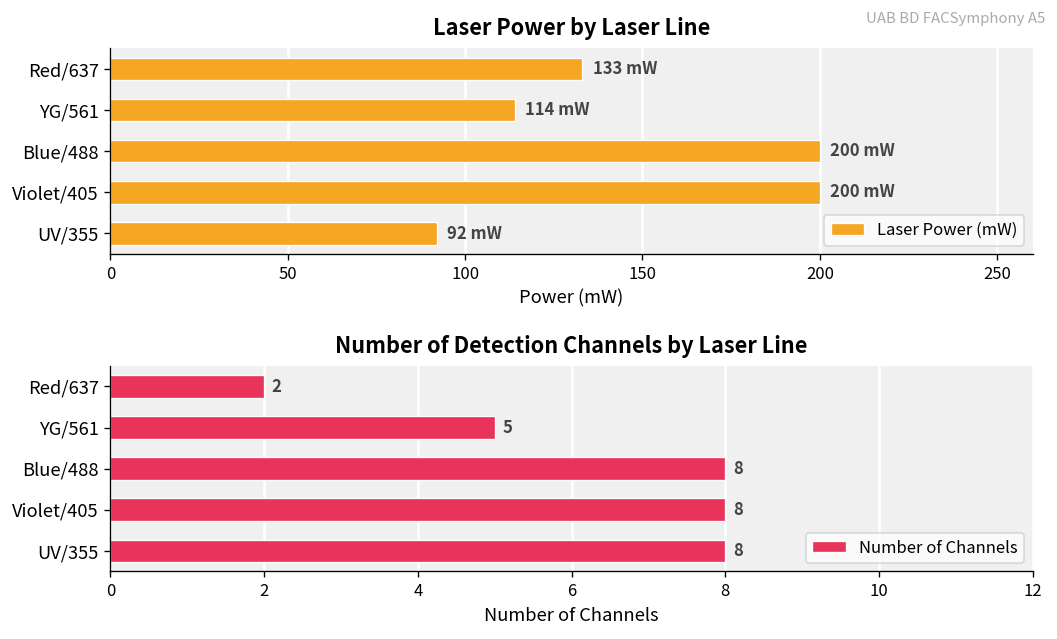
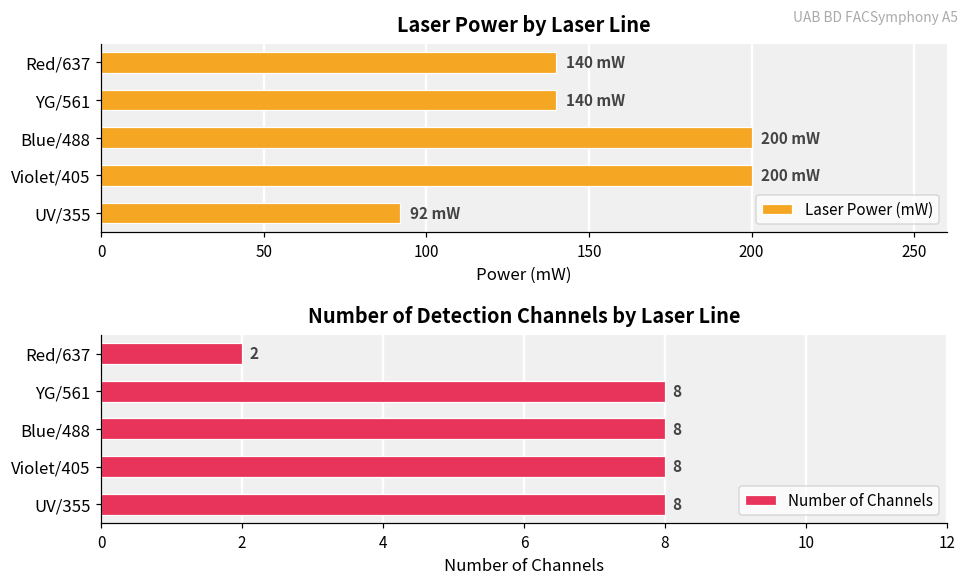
Laser Power by Laser Line, Red/637: 133 -> 140
Laser Power by Laser Line, YG/561: 114 -> 140
Number of Detection Channels by Laser Line, YG/561: 5 -> 8
